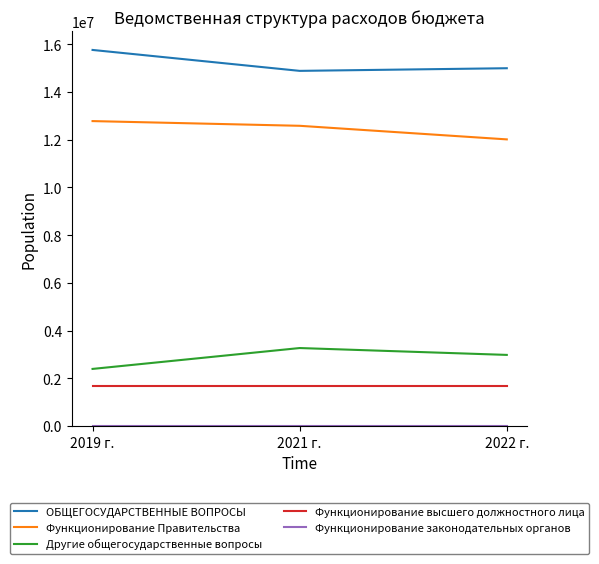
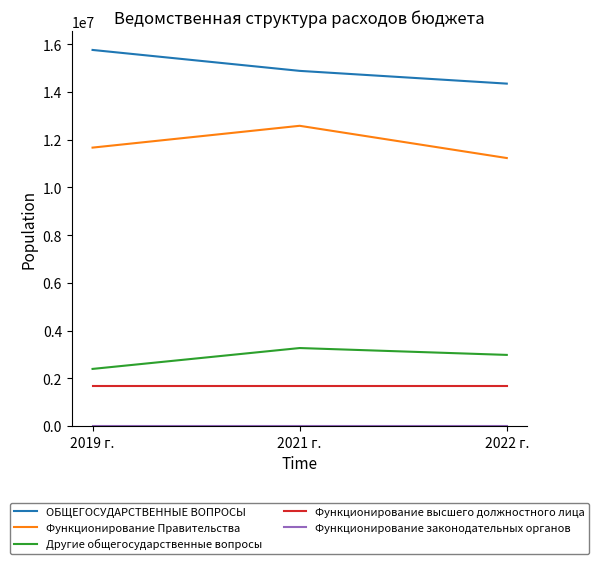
Функционирование Правительства, 2019 г.: 12800000 -> 11700000
ОБЩЕГОСУДАРСТВЕННЫЕ ВОПРОСЫ, 2022 г.: 15000000 -> 14300000
Функционирование Правительства, 2022 г.: 12000000 -> 11200000
